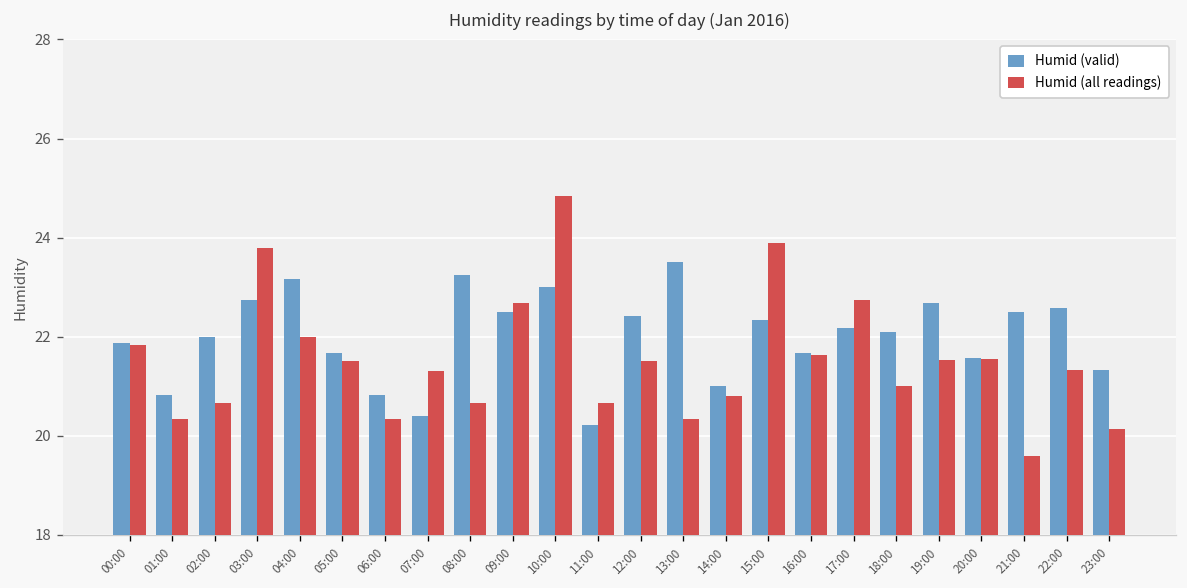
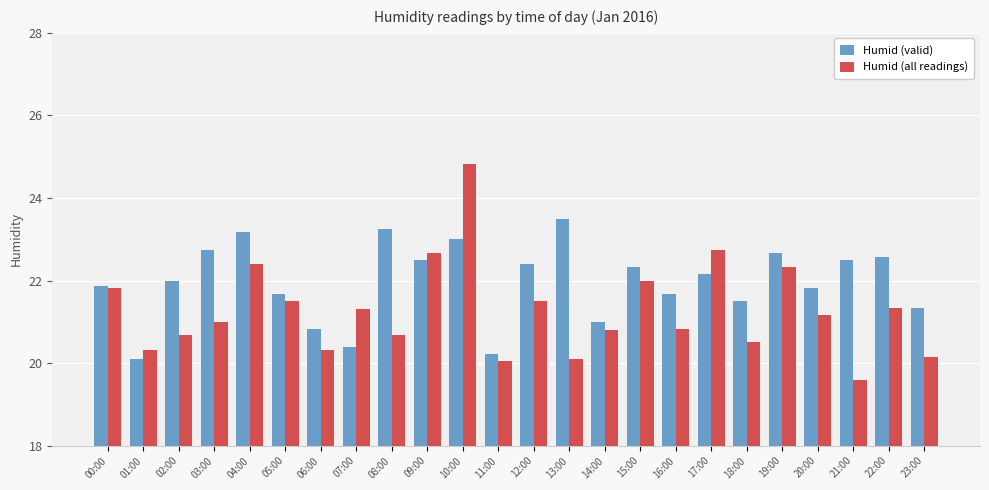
Humid (valid), 01:00: 20.8 -> 20.1
Humid (all readings), 03:00: 23.8 -> 21.0
Humid (all readings), 04:00: 22.0 -> 22.4
Humid (all readings), 11:00: 20.7 -> 20.0
Humid (all readings), 13:00: 20.3 -> 20.1
Humid (all readings), 15:00: 23.9 -> 22.0
Humid (all readings), 16:00: 21.6 -> 20.8
Humid (valid), 18:00: 22.1 -> 21.5
Humid (all readings), 18:00: 21.0 -> 20.5
Humid (all readings), 19:00: 21.5 -> 22.3
Humid (valid), 20:00: 21.6 -> 21.8
Humid (all readings), 20:00: 21.5 -> 21.2
